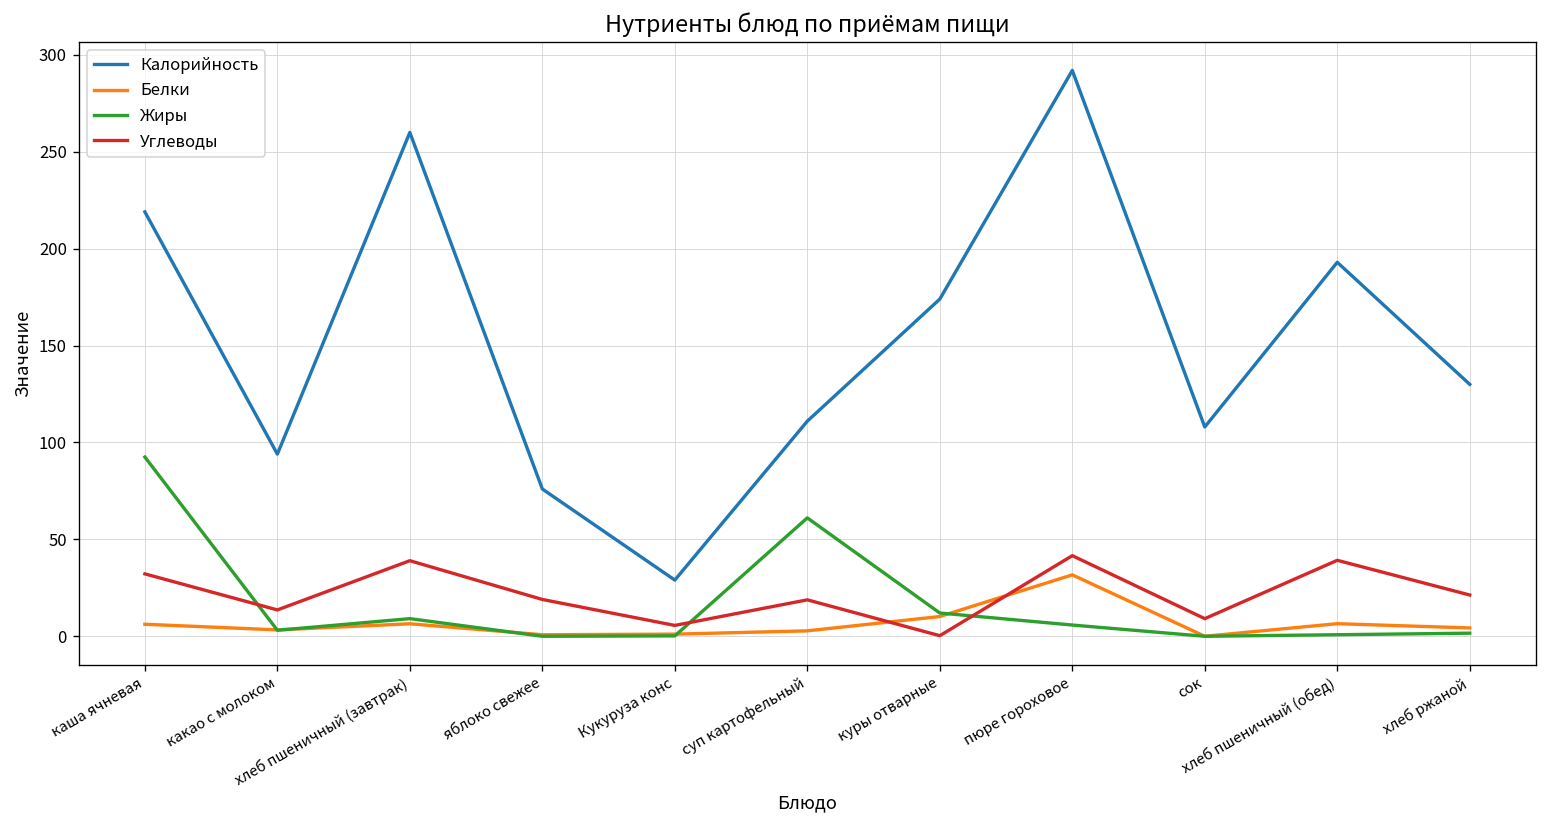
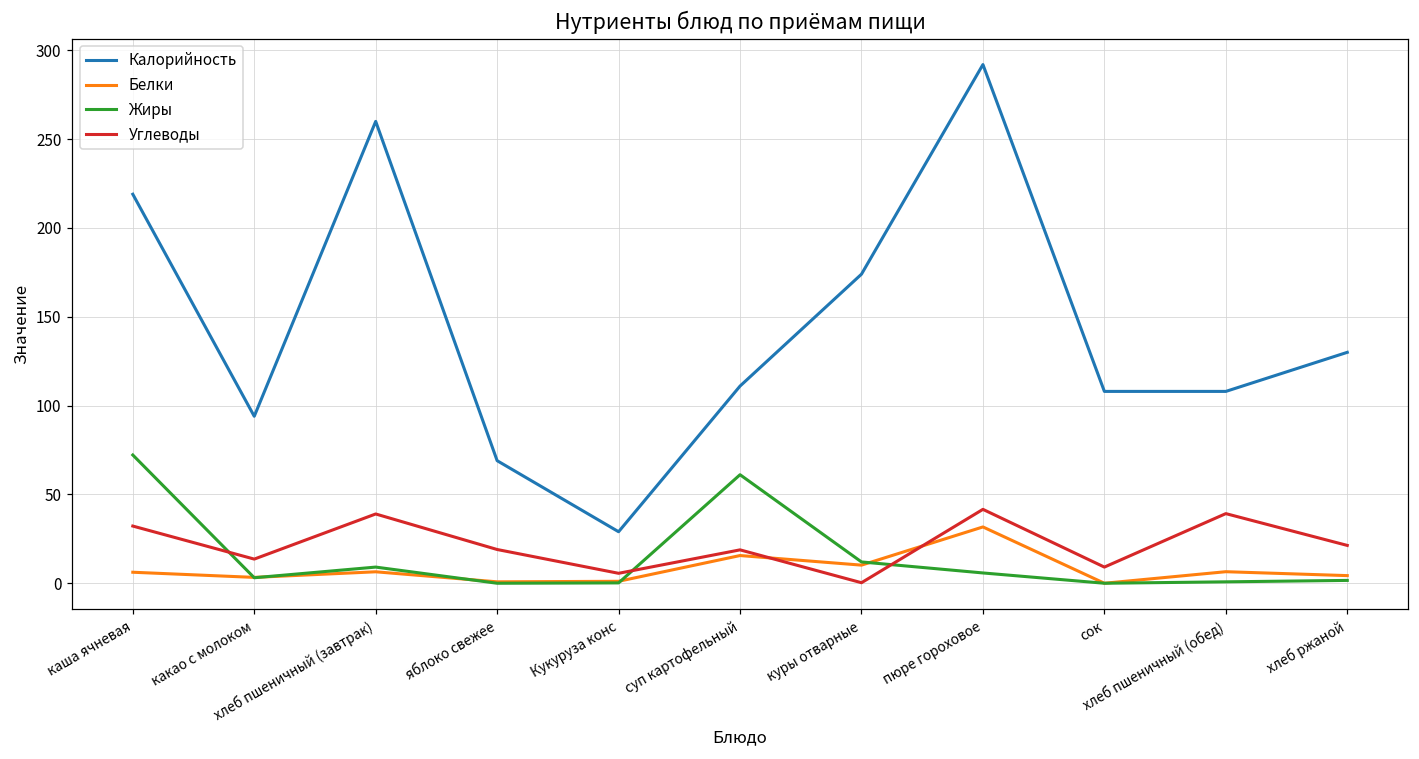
Жиры, каша ячневая: 93 -> 72
Калорийность, яблоко свежее: 76 -> 69
Белки, суп картофельный: 3 -> 16
Калорийность, хлеб пшеничный (обед): 193 -> 108
